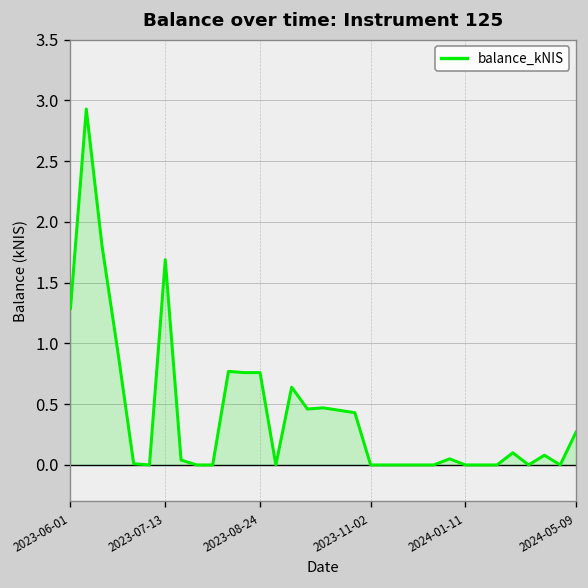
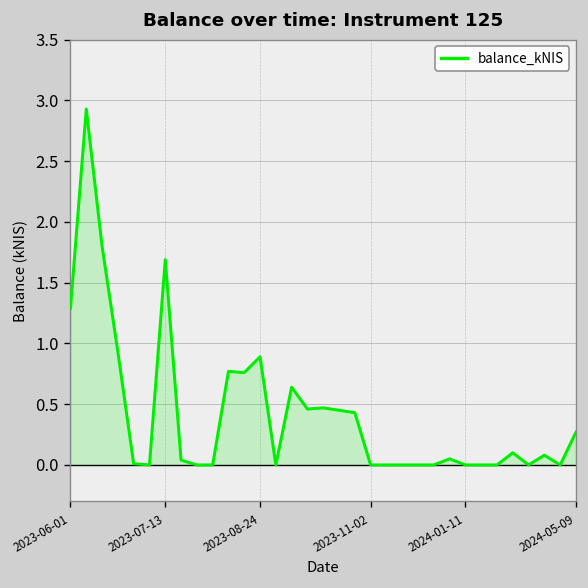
2023-08-24: 0.76 -> 0.89
